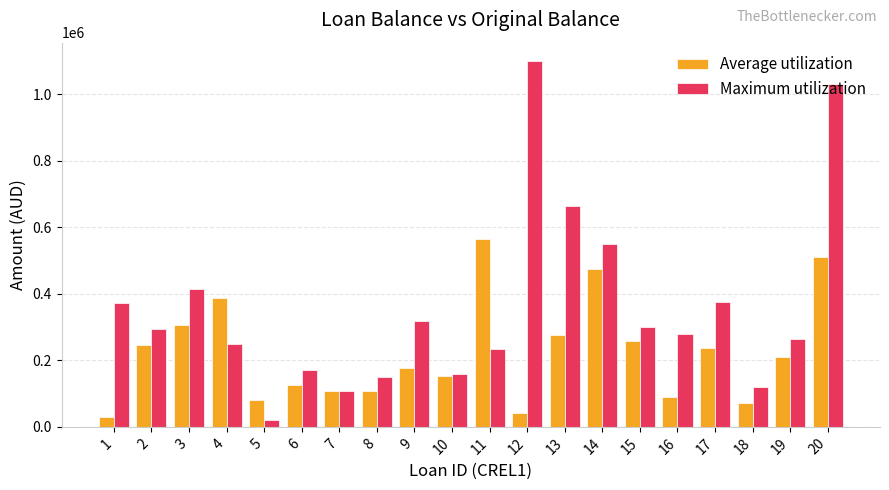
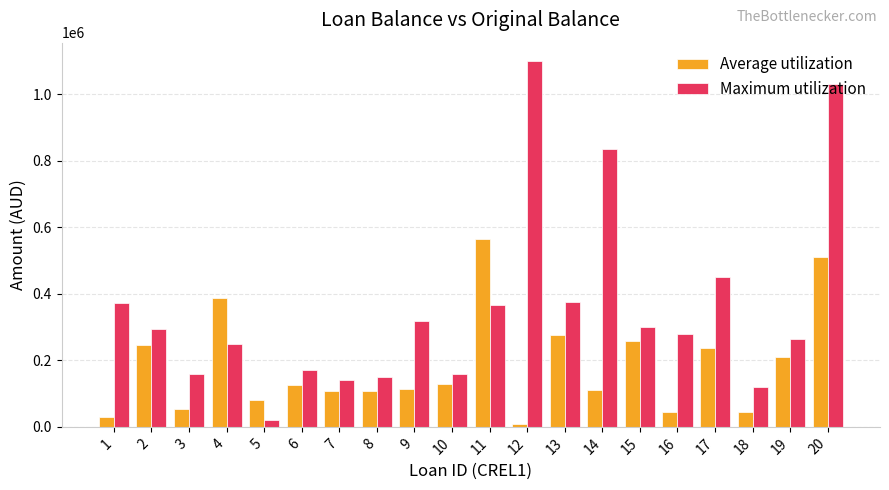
Average utilization, 3: 310000 -> 50000
Maximum utilization, 3: 420000 -> 160000
Maximum utilization, 7: 110000 -> 140000
Average utilization, 9: 180000 -> 110000
Average utilization, 10: 150000 -> 130000
Maximum utilization, 11: 240000 -> 370000
Average utilization, 12: 40000 -> 10000
Maximum utilization, 13: 660000 -> 380000
Average utilization, 14: 470000 -> 110000
Maximum utilization, 14: 550000 -> 840000
Average utilization, 16: 90000 -> 50000
Maximum utilization, 17: 380000 -> 450000
Average utilization, 18: 70000 -> 50000
